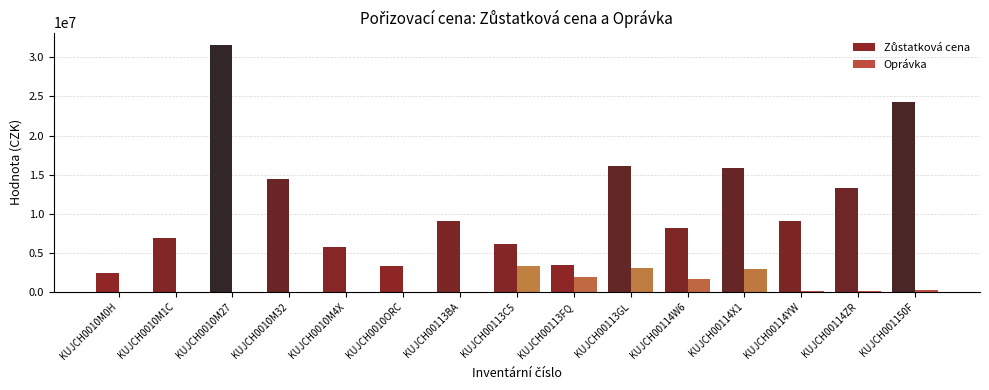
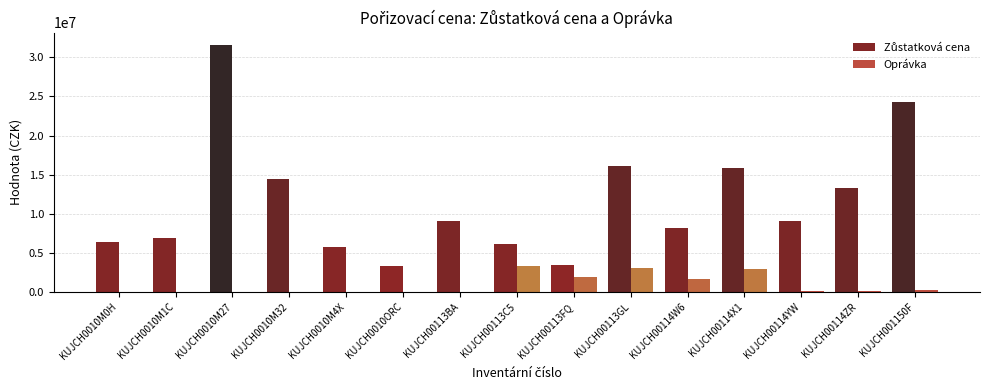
Zůstatková cena, KUJCH0010M0H: 2000000 -> 6000000
